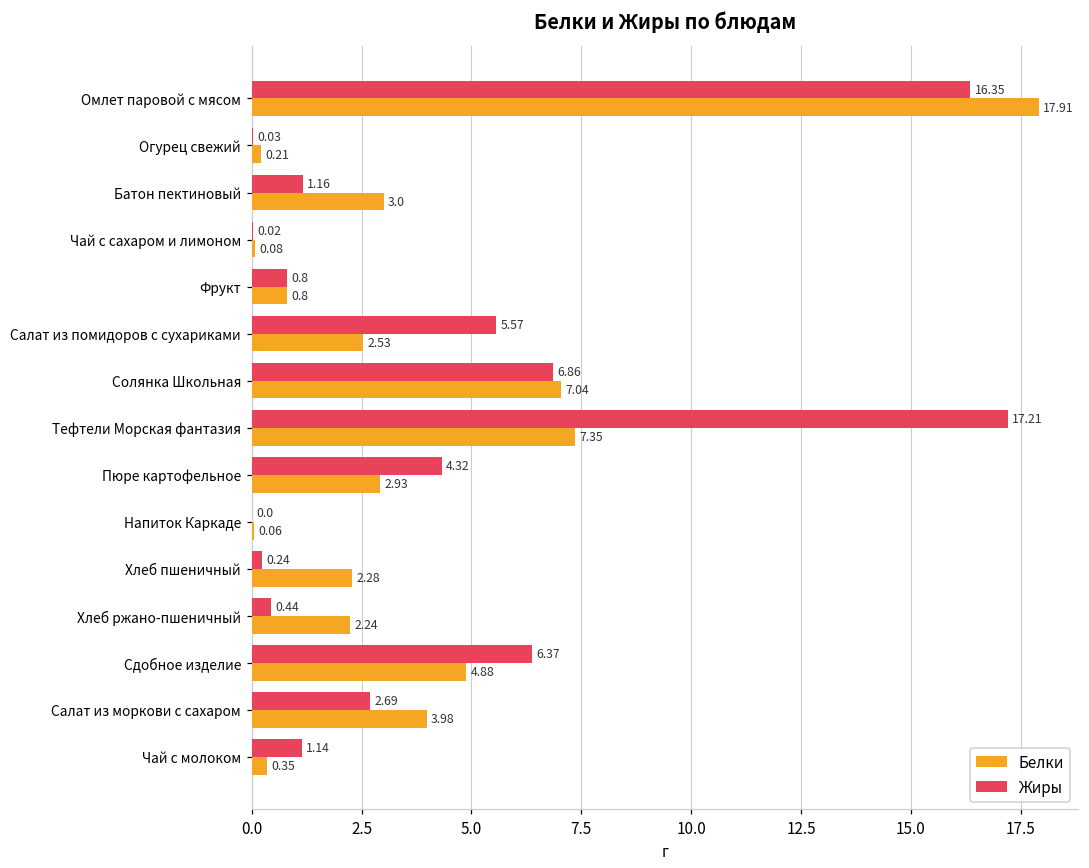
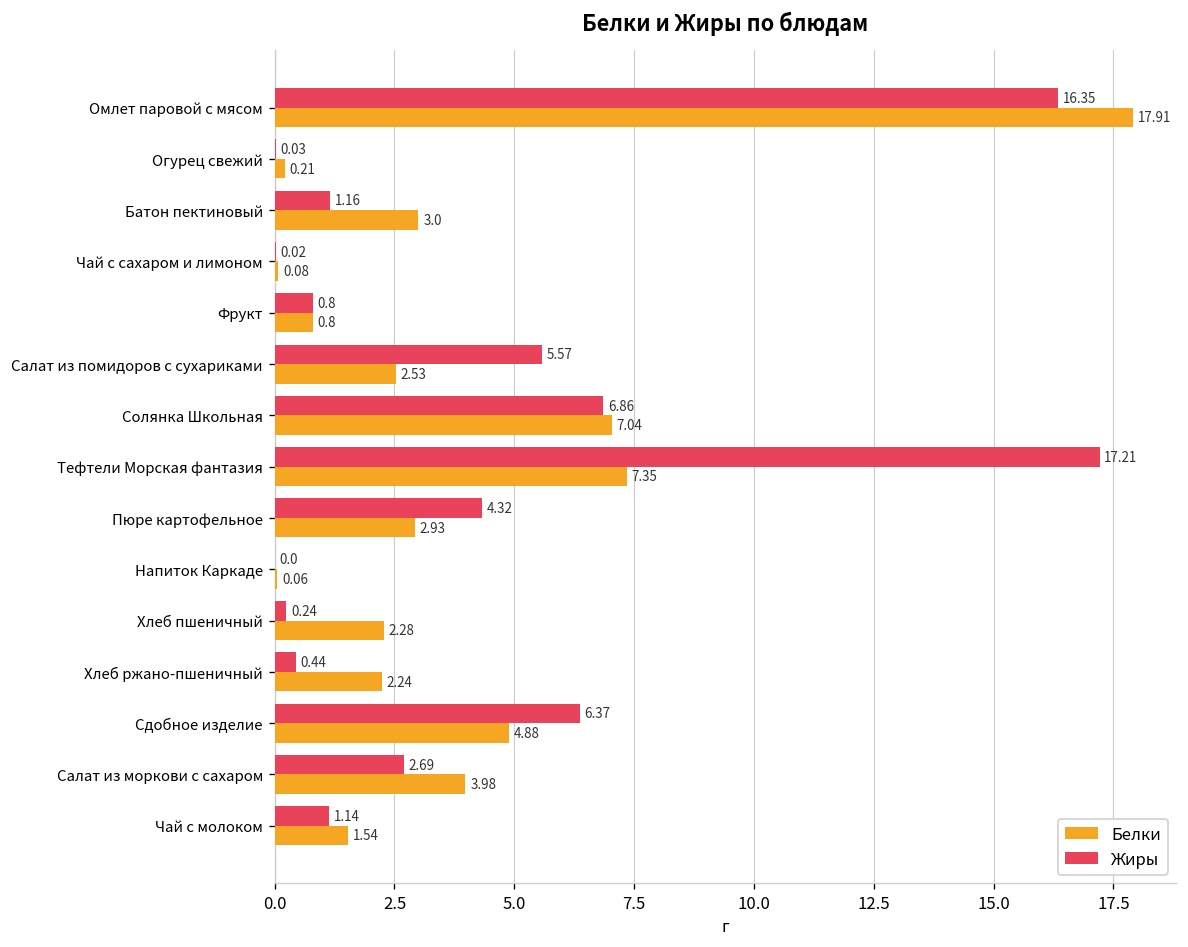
Белки, Чай с молоком: 0.35 -> 1.54
